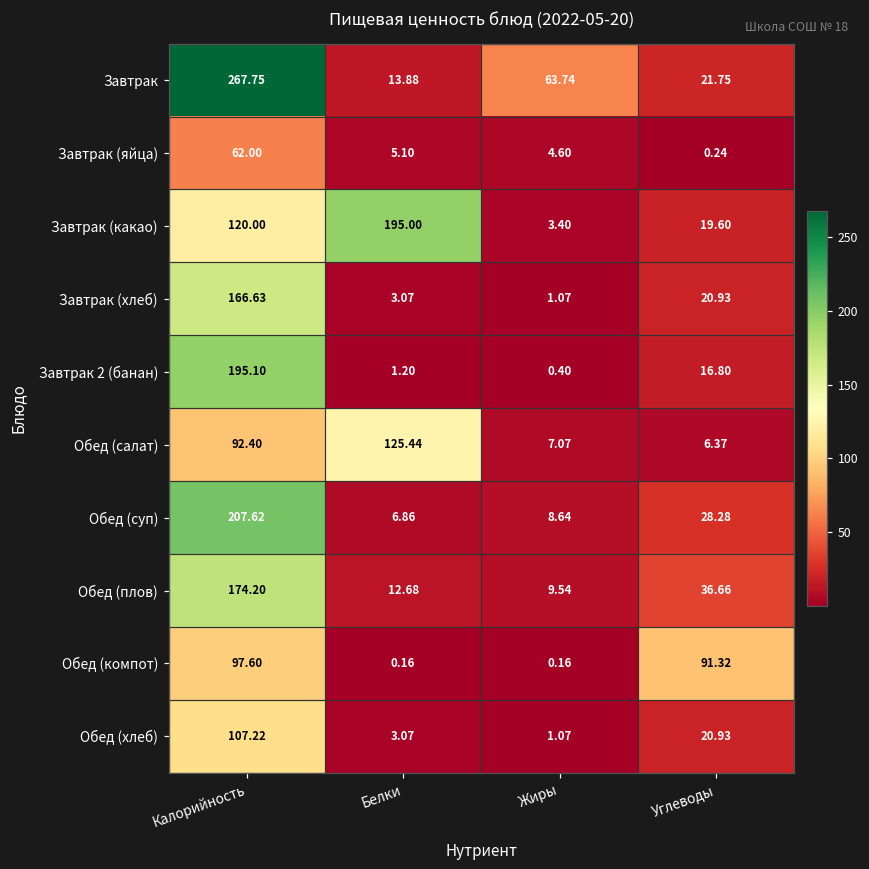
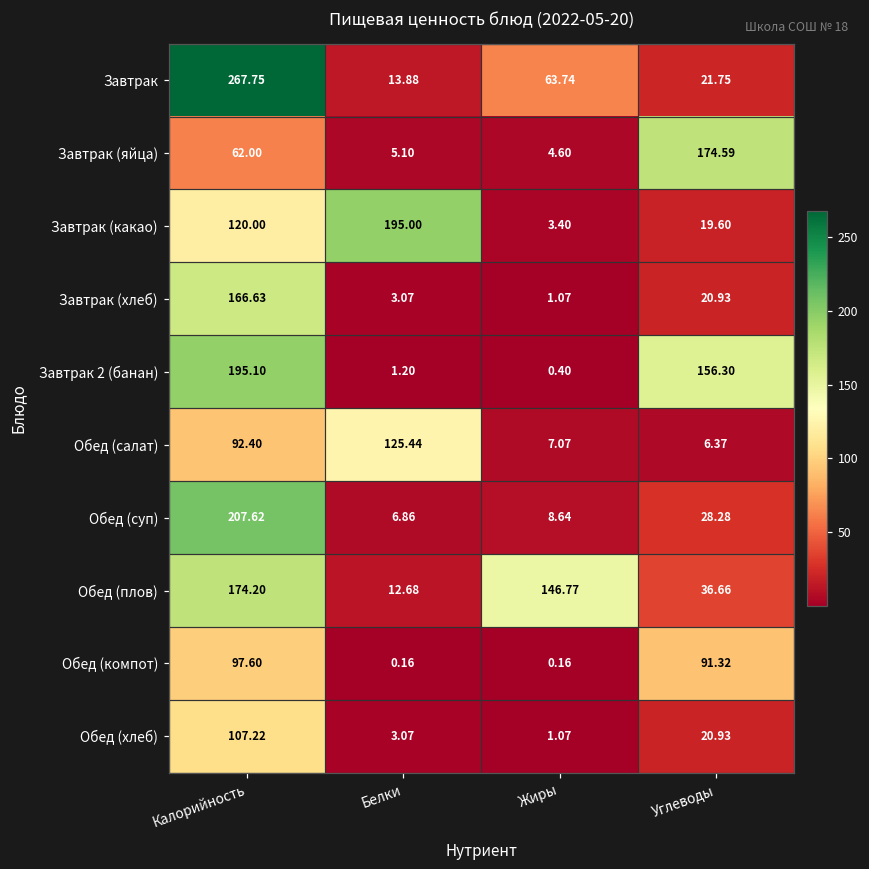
Завтрак (яйца), Углеводы: 0.24 -> 174.59
Завтрак 2 (банан), Углеводы: 16.80 -> 156.30
Обед (плов), Жиры: 9.54 -> 146.77
